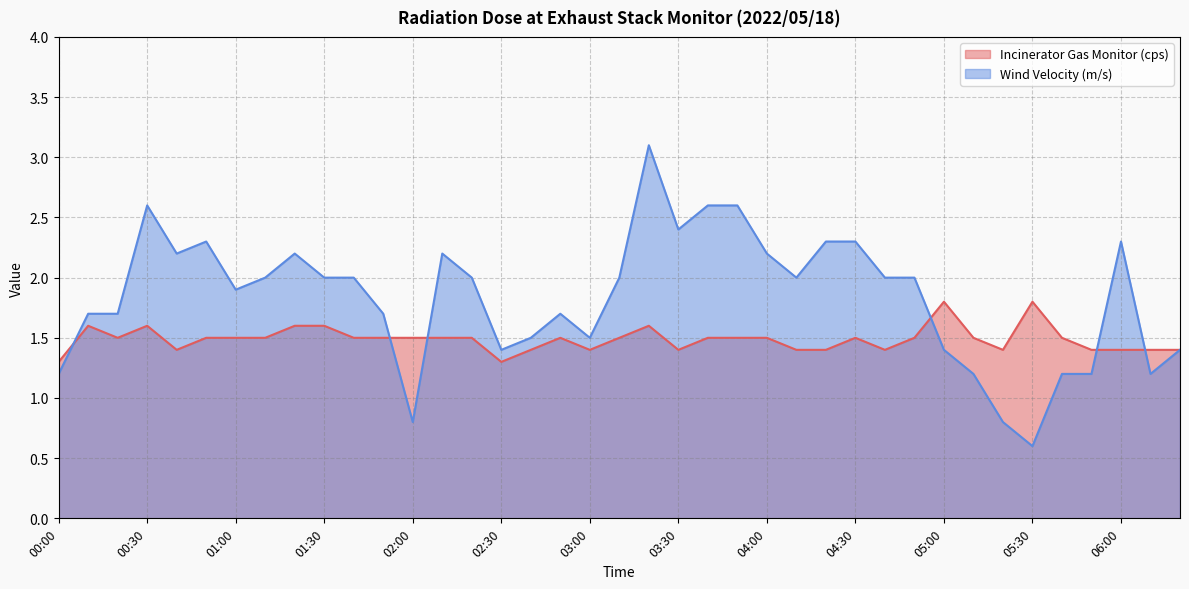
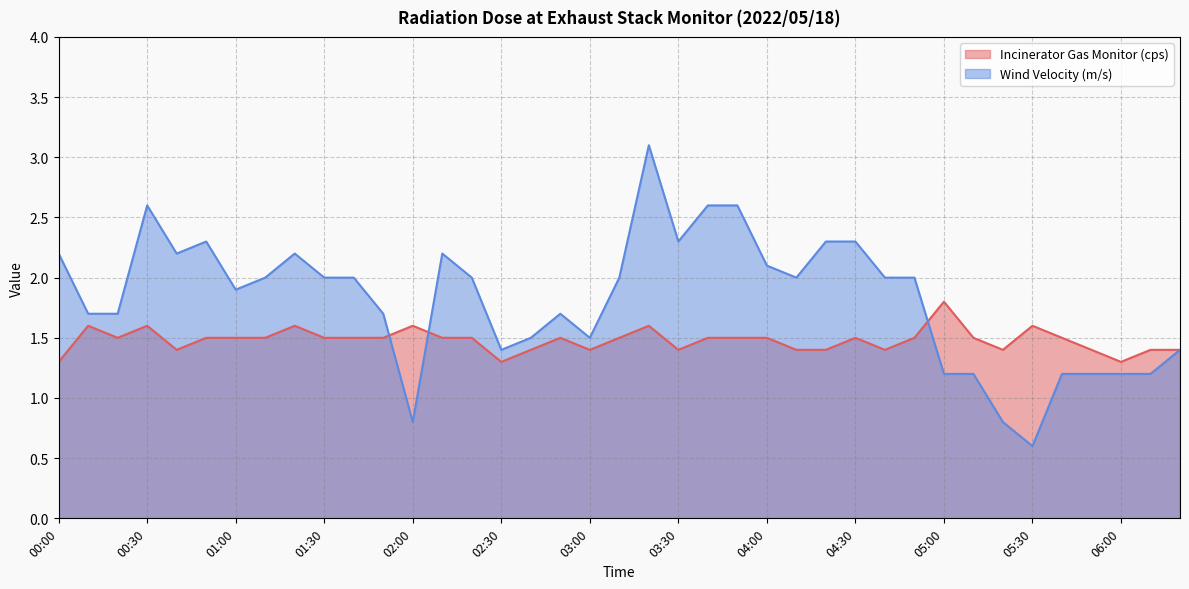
Wind Velocity (m/s), 00:00: 1.2 -> 2.2
Incinerator Gas Monitor (cps), 01:30: 1.6 -> 1.5
Incinerator Gas Monitor (cps), 02:00: 1.5 -> 1.6
Wind Velocity (m/s), 03:30: 2.4 -> 2.3
Wind Velocity (m/s), 04:00: 2.2 -> 2.1
Wind Velocity (m/s), 05:00: 1.4 -> 1.2
Incinerator Gas Monitor (cps), 05:30: 1.8 -> 1.6
Incinerator Gas Monitor (cps), 06:00: 1.4 -> 1.3
Wind Velocity (m/s), 06:00: 2.3 -> 1.2
